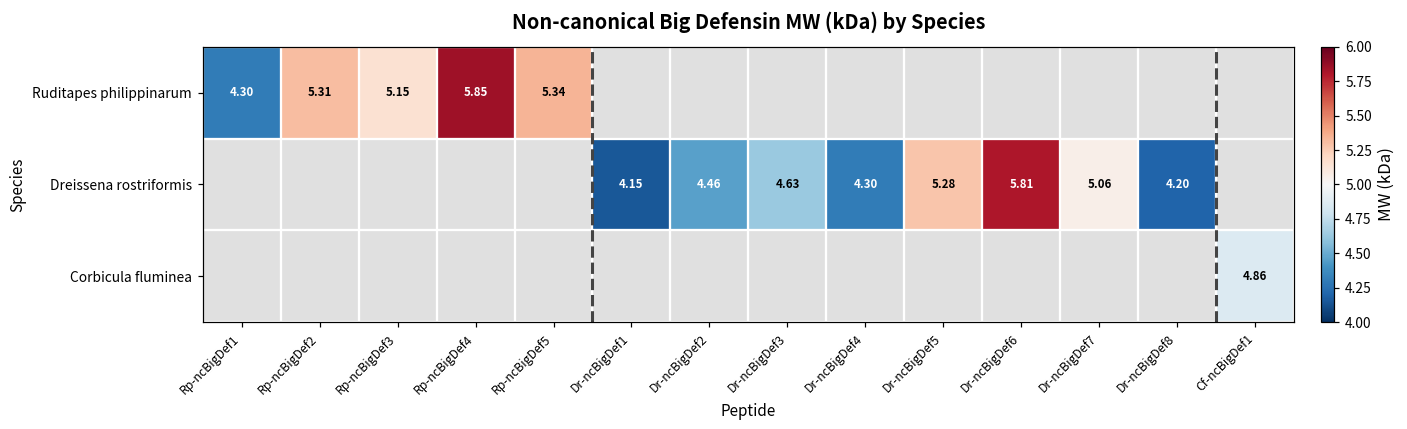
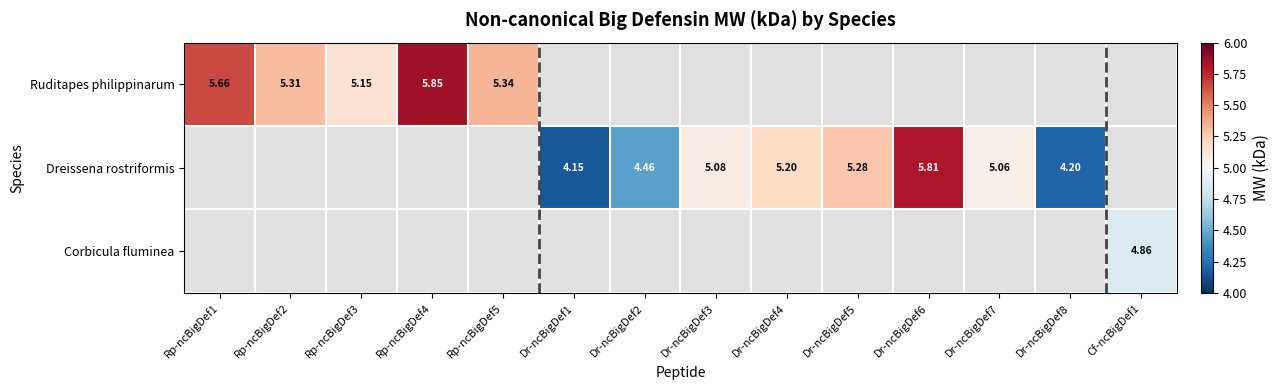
Ruditapes philippinarum, Rp-ncBigDef1: 4.30 -> 5.66
Dreissena rostriformis, Dr-ncBigDef3: 4.63 -> 5.08
Dreissena rostriformis, Dr-ncBigDef4: 4.30 -> 5.20
